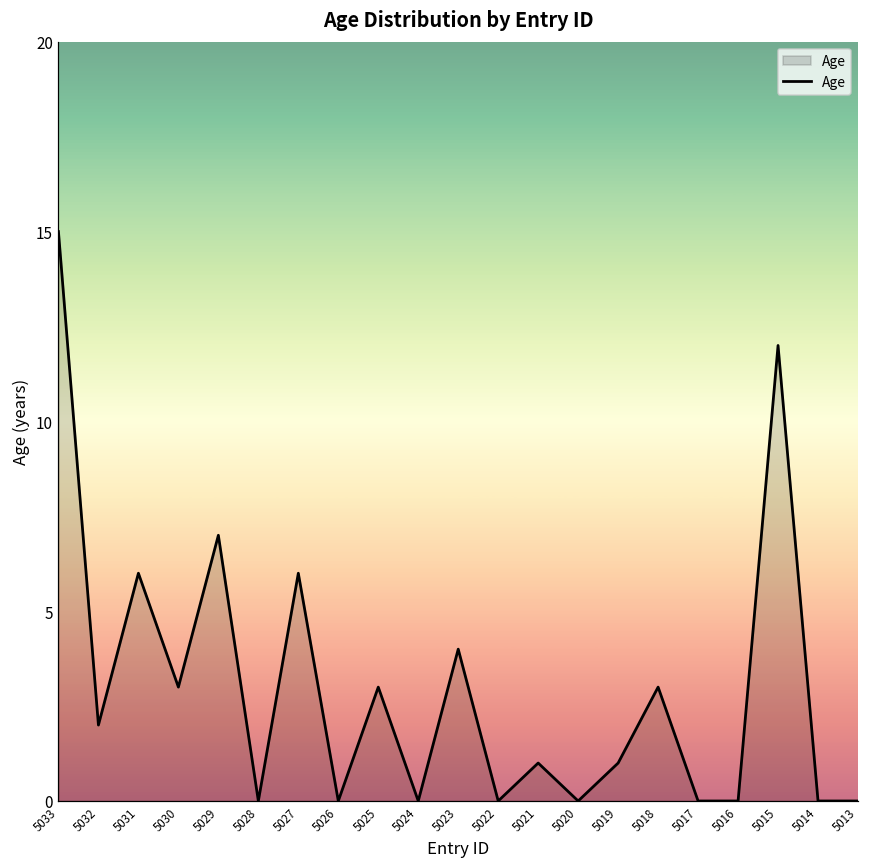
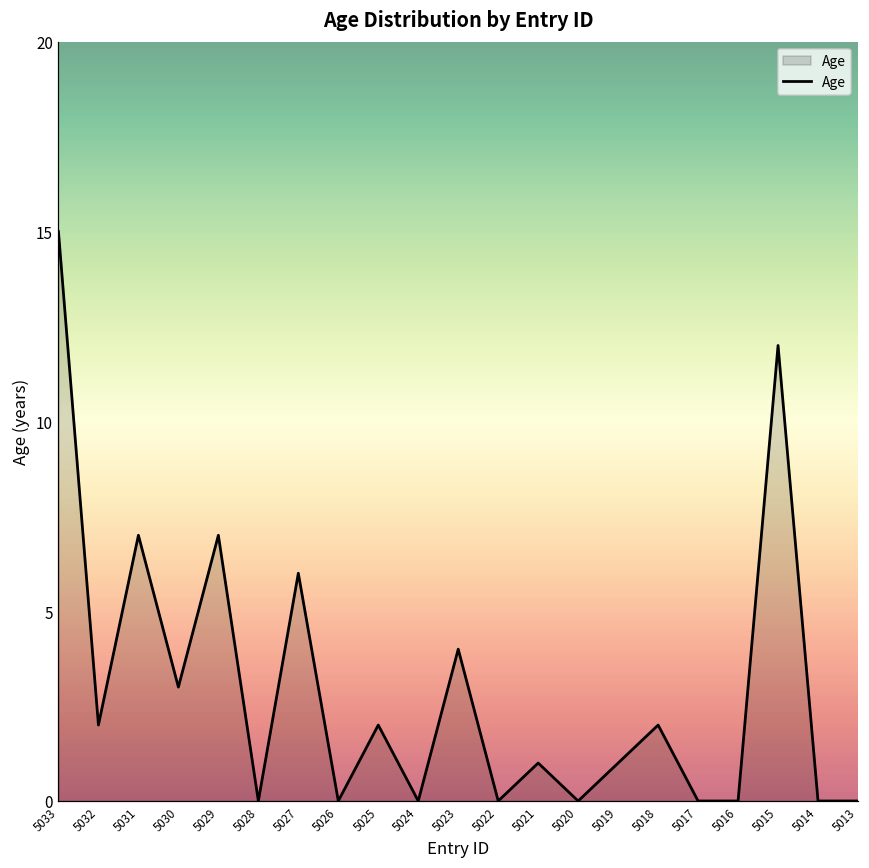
5031: 6 -> 7
5025: 3 -> 2
5018: 3 -> 2
